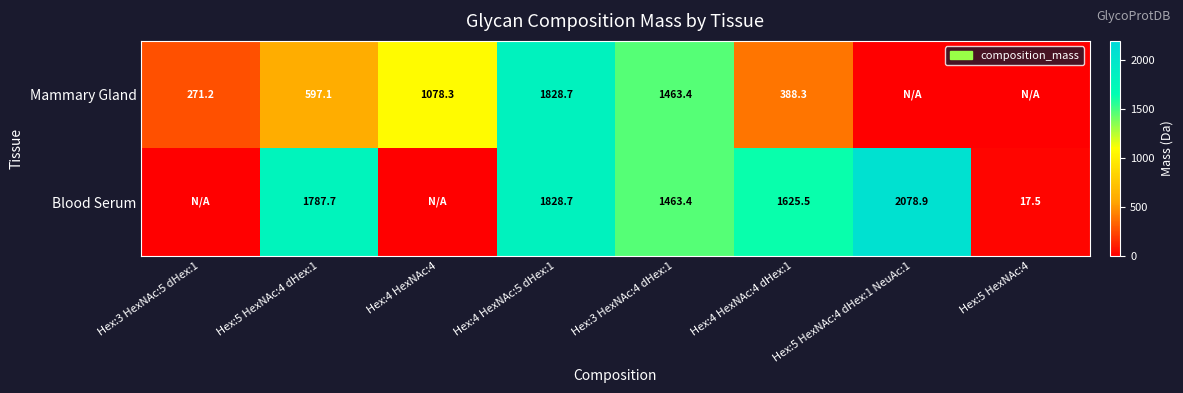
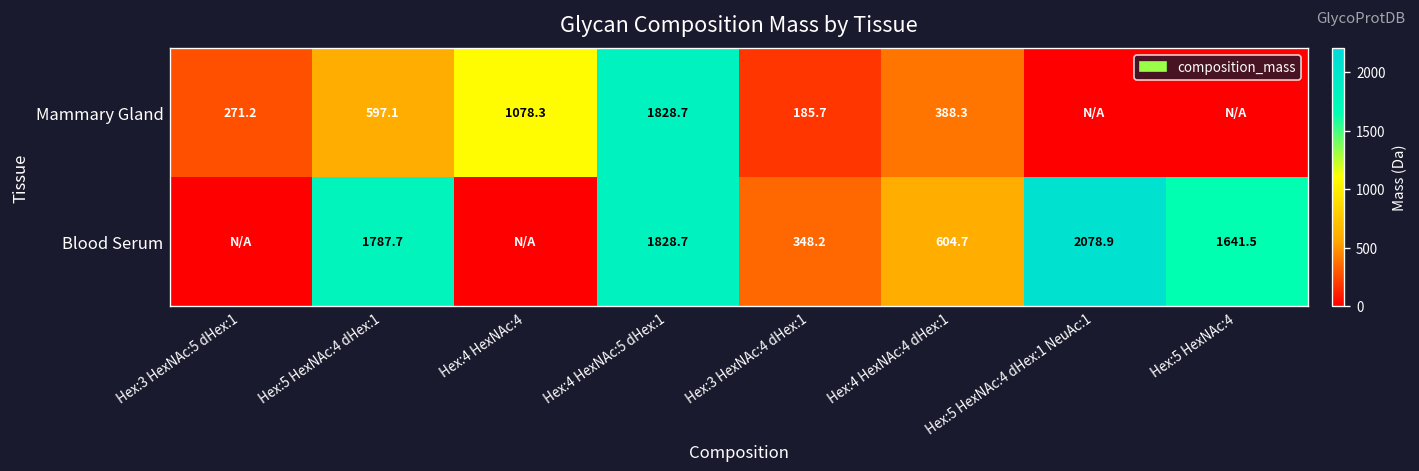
Mammary Gland, Hex:3 HexNAc:4 dHex:1: 1463.4 -> 185.7
Blood Serum, Hex:3 HexNAc:4 dHex:1: 1463.4 -> 348.2
Blood Serum, Hex:4 HexNAc:4 dHex:1: 1625.5 -> 604.7
Blood Serum, Hex:5 HexNAc:4: 17.5 -> 1641.5
